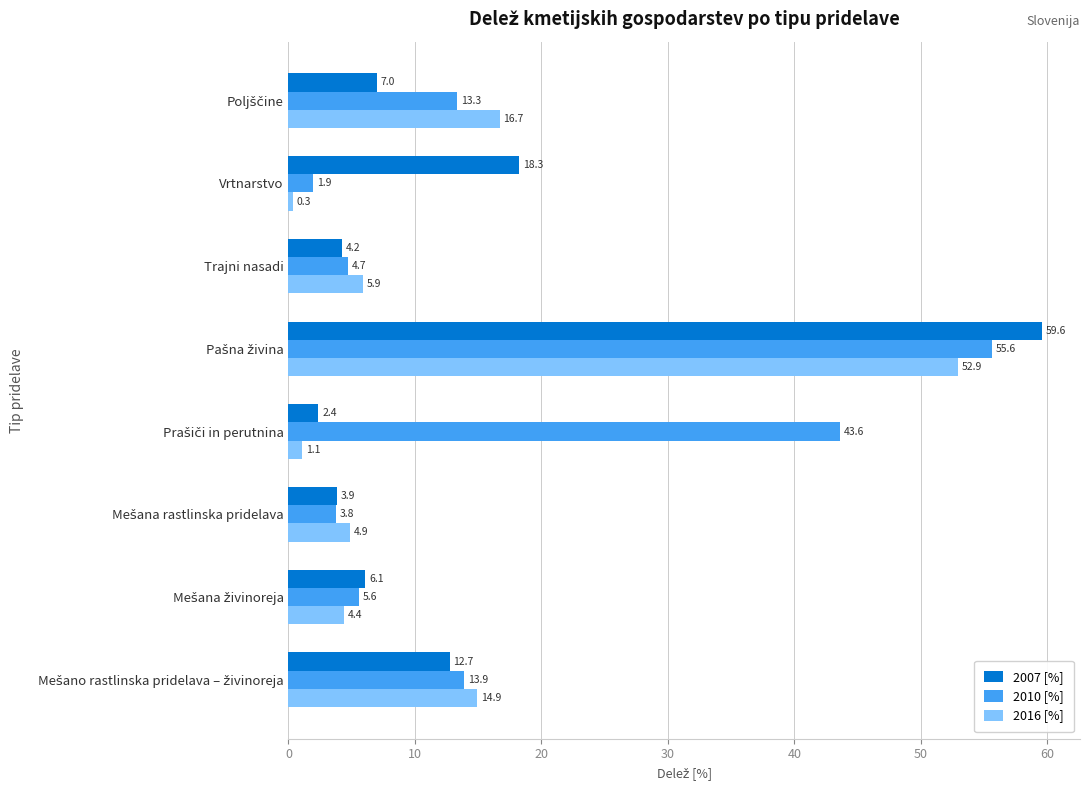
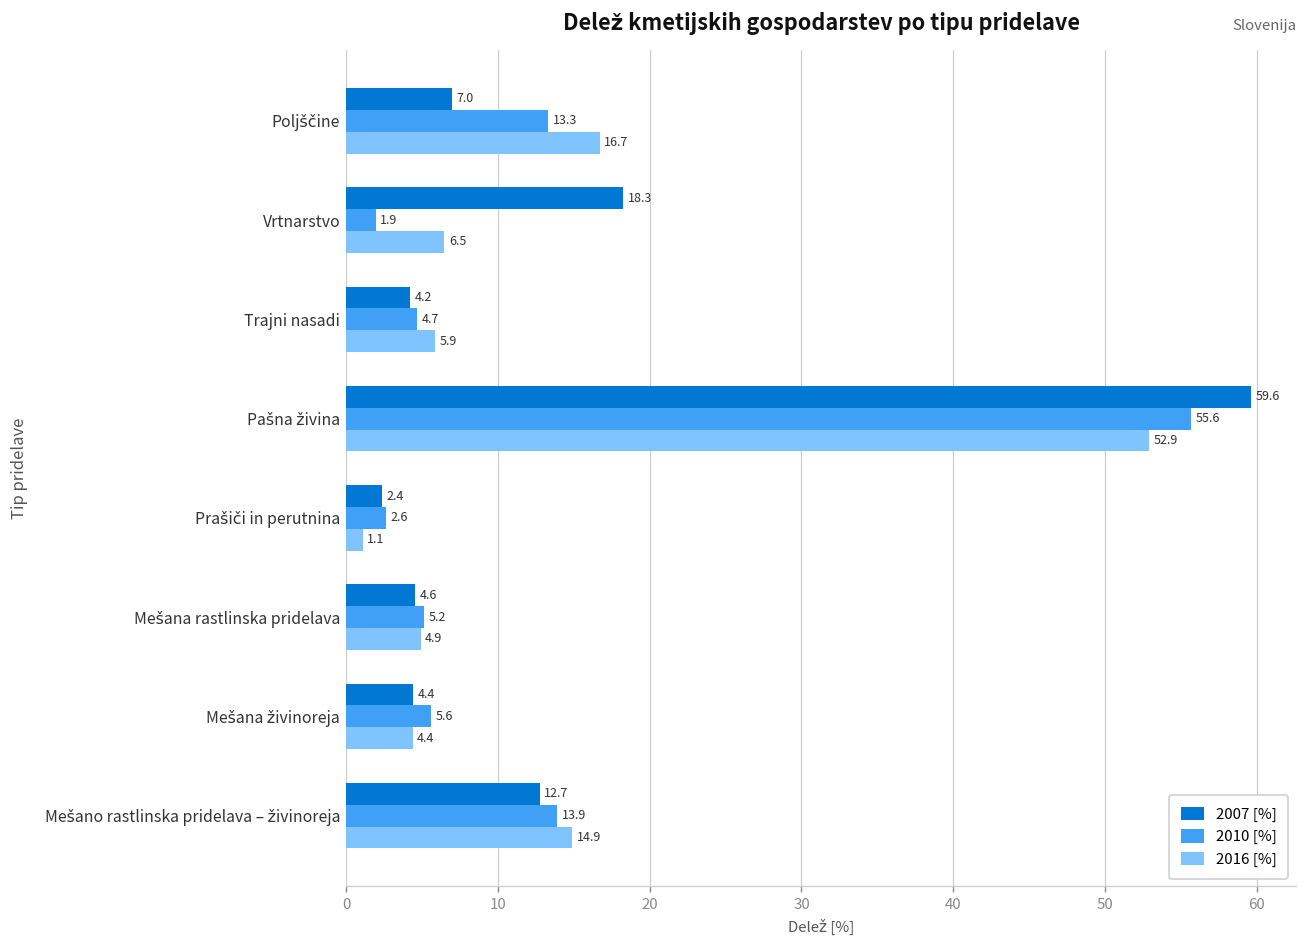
2016 [%], Vrtnarstvo: 0.3 -> 6.5
2010 [%], Prašiči in perutnina: 43.6 -> 2.6
2007 [%], Mešana rastlinska pridelava: 3.9 -> 4.6
2010 [%], Mešana rastlinska pridelava: 3.8 -> 5.2
2007 [%], Mešana živinoreja: 6.1 -> 4.4
